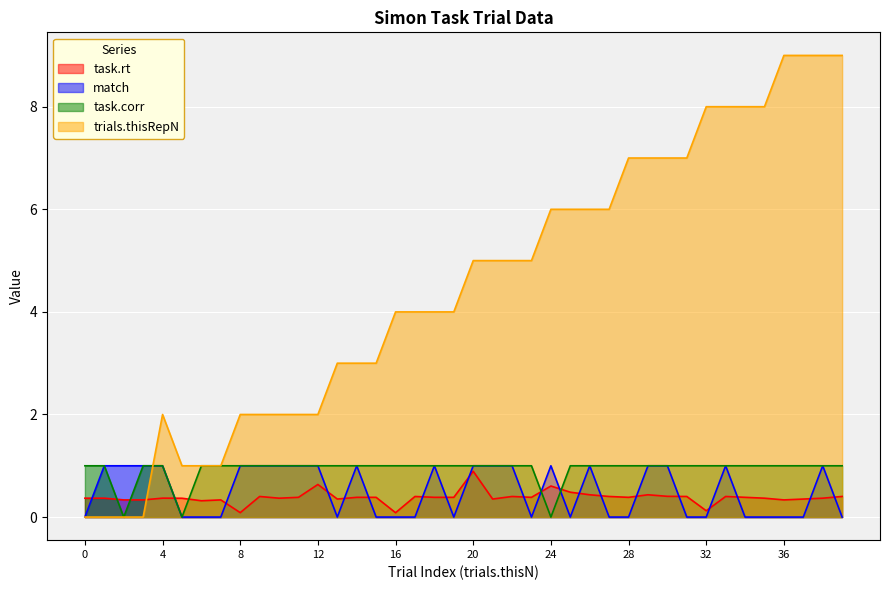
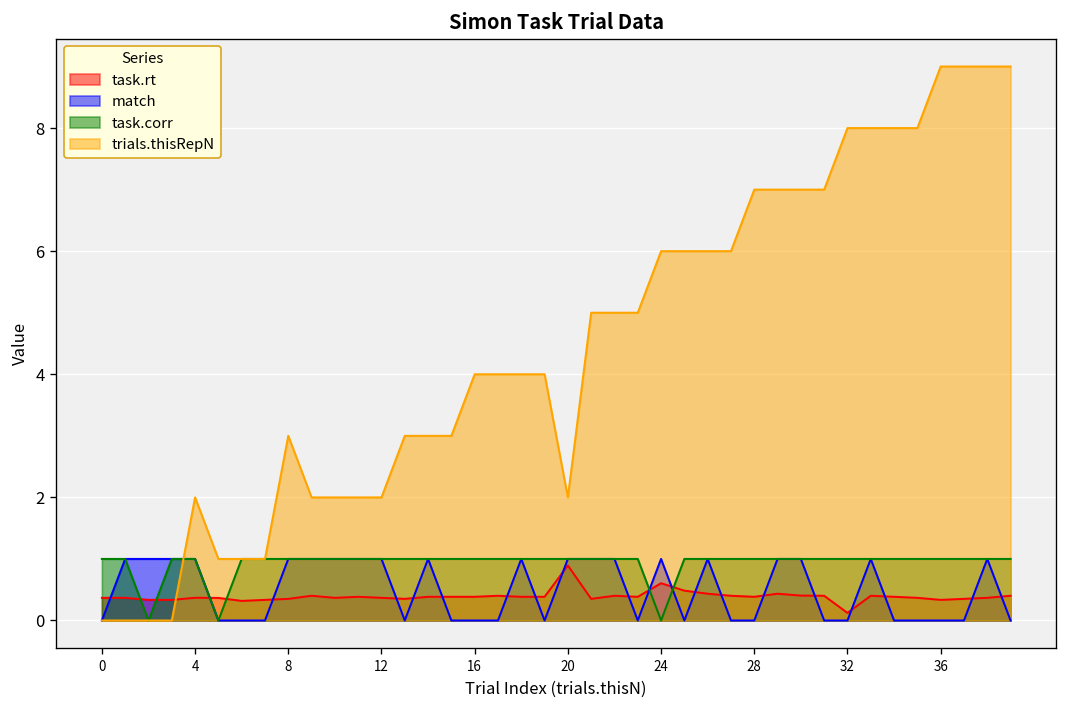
task.rt, 8: 0.1 -> 0.4
trials.thisRepN, 8: 2 -> 3
task.rt, 12: 0.6 -> 0.4
task.rt, 16: 0.1 -> 0.4
trials.thisRepN, 20: 5 -> 2
